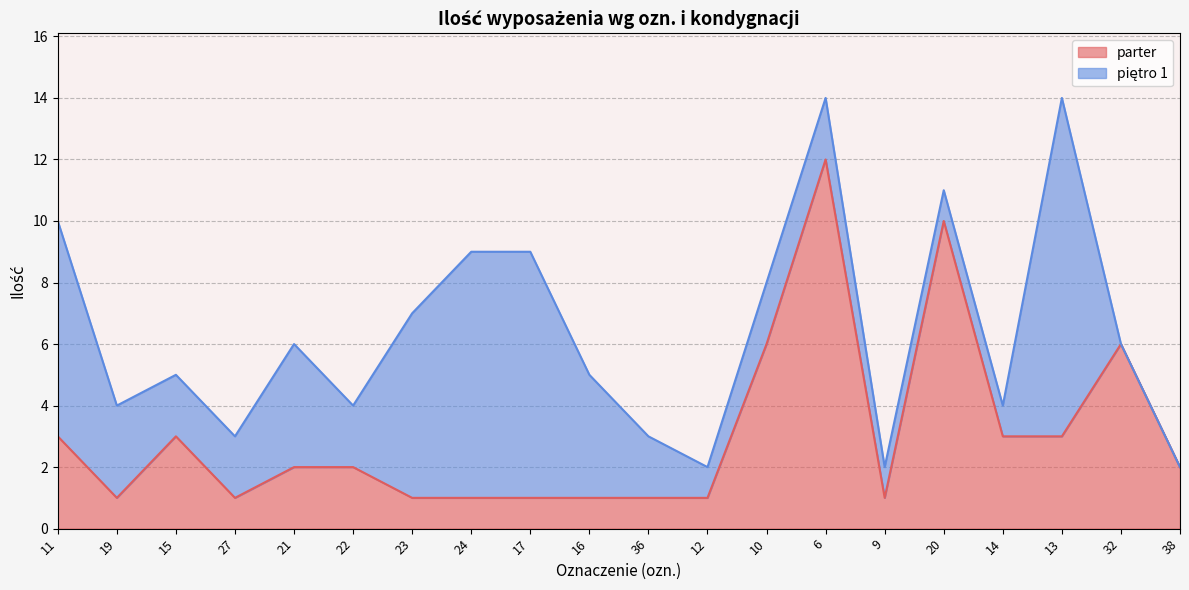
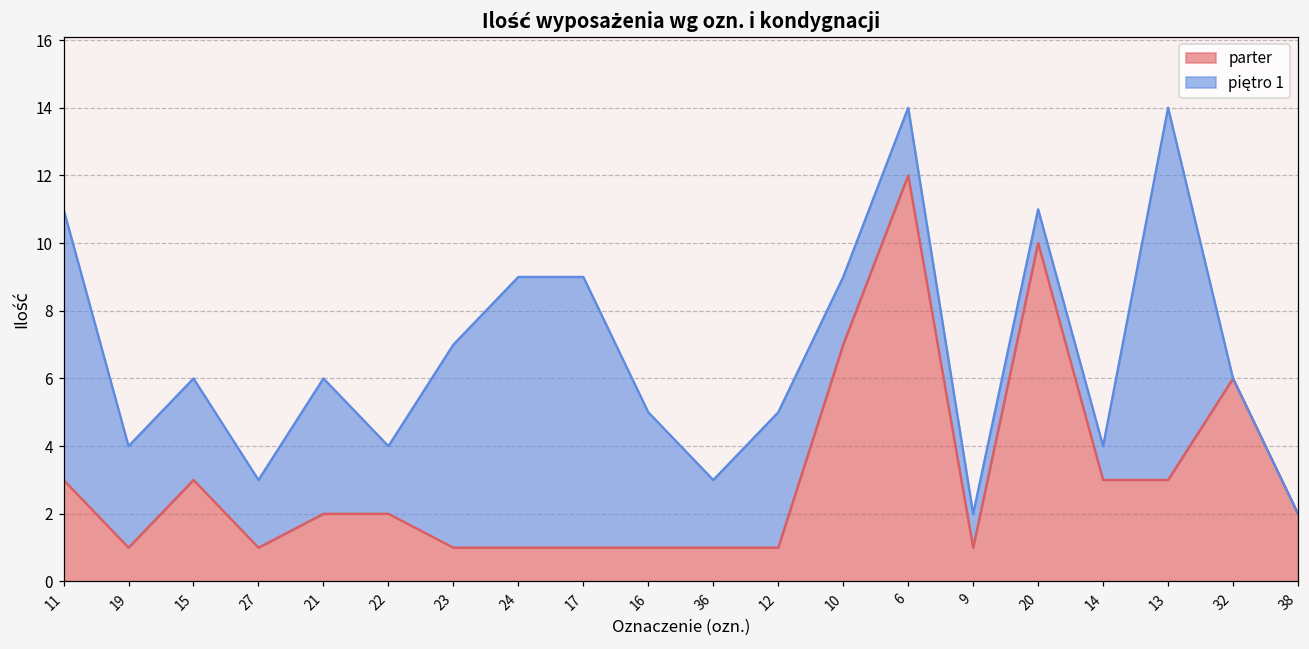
piętro 1, 11: 7 -> 8
piętro 1, 15: 2 -> 3
piętro 1, 12: 1 -> 4
parter, 10: 6 -> 7
